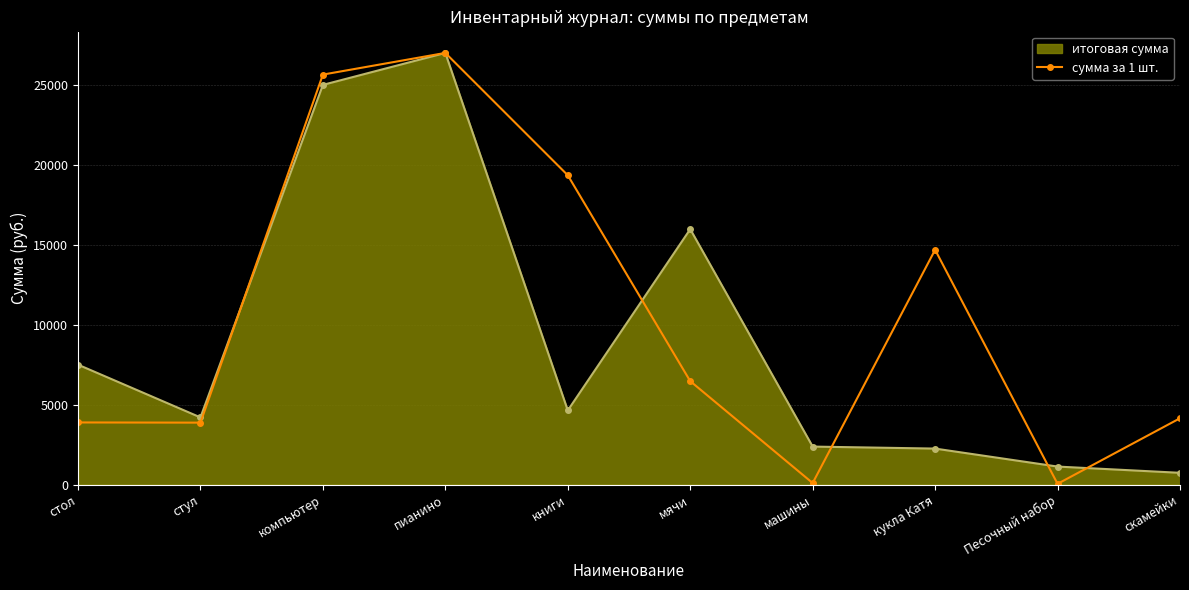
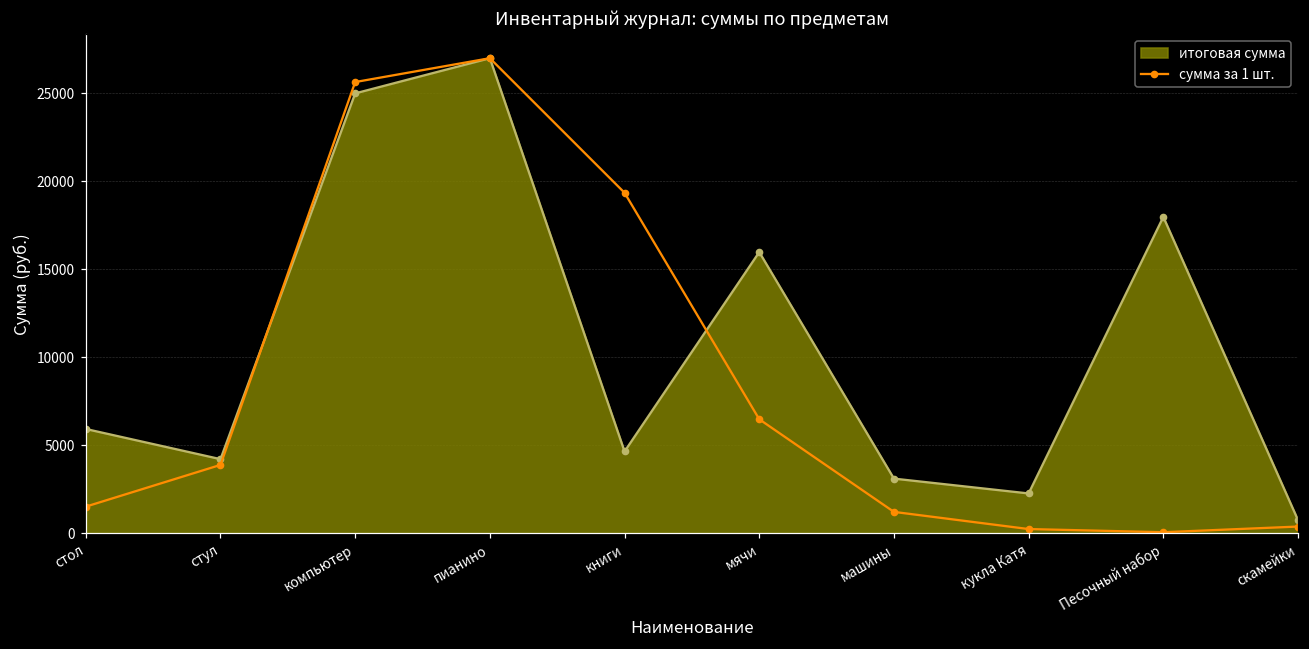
итоговая сумма, стол: 7500 -> 5900
сумма за 1 шт., стол: 3900 -> 1500
итоговая сумма, машины: 2400 -> 3100
сумма за 1 шт., машины: 100 -> 1200
сумма за 1 шт., кукла Катя: 14700 -> 200
итоговая сумма, Песочный набор: 1100 -> 18000
сумма за 1 шт., скамейки: 4100 -> 400
